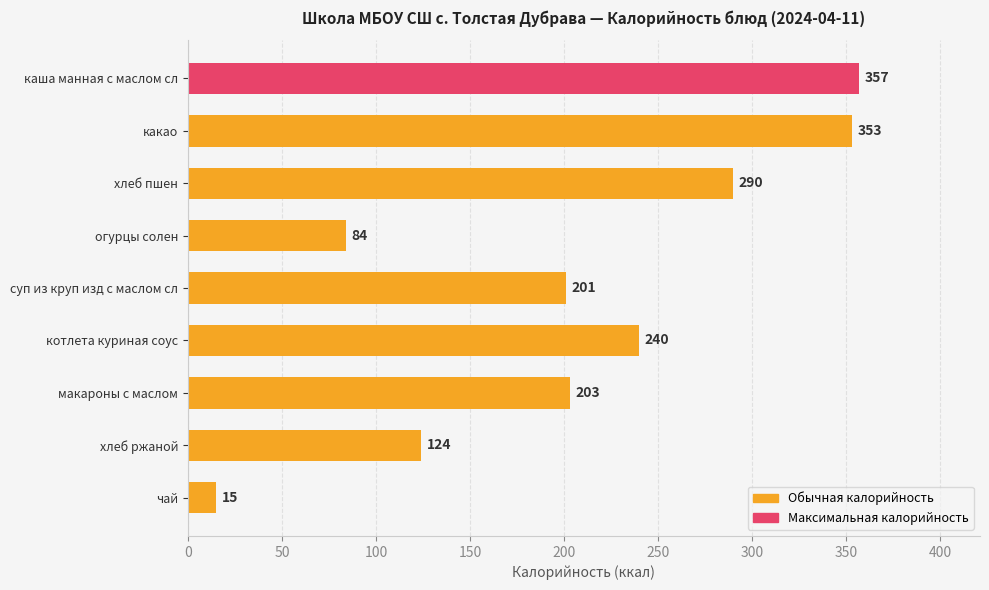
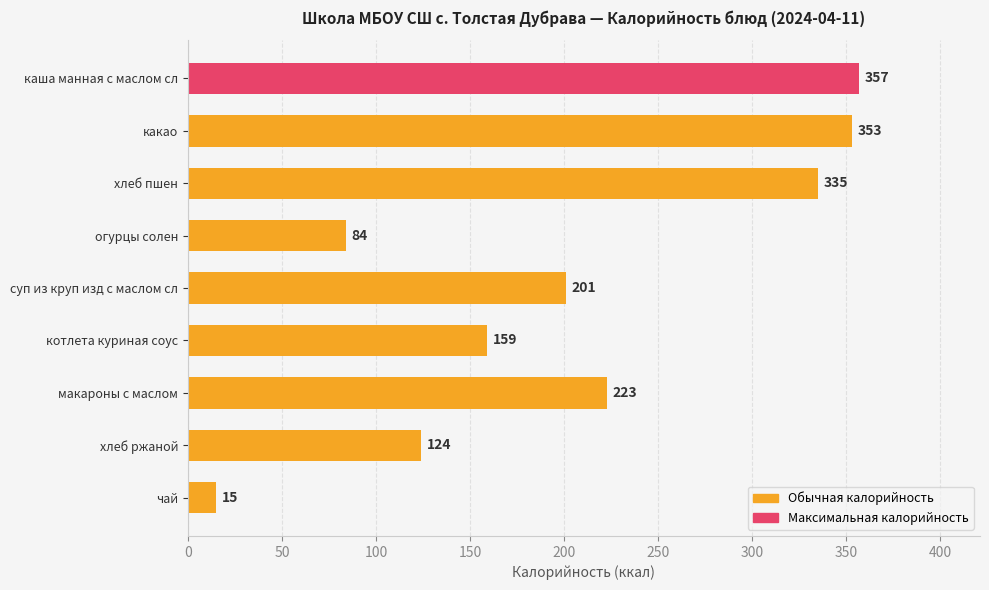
хлеб пшен: 290 -> 335
котлета куриная соус: 240 -> 159
макароны с маслом: 203 -> 223
